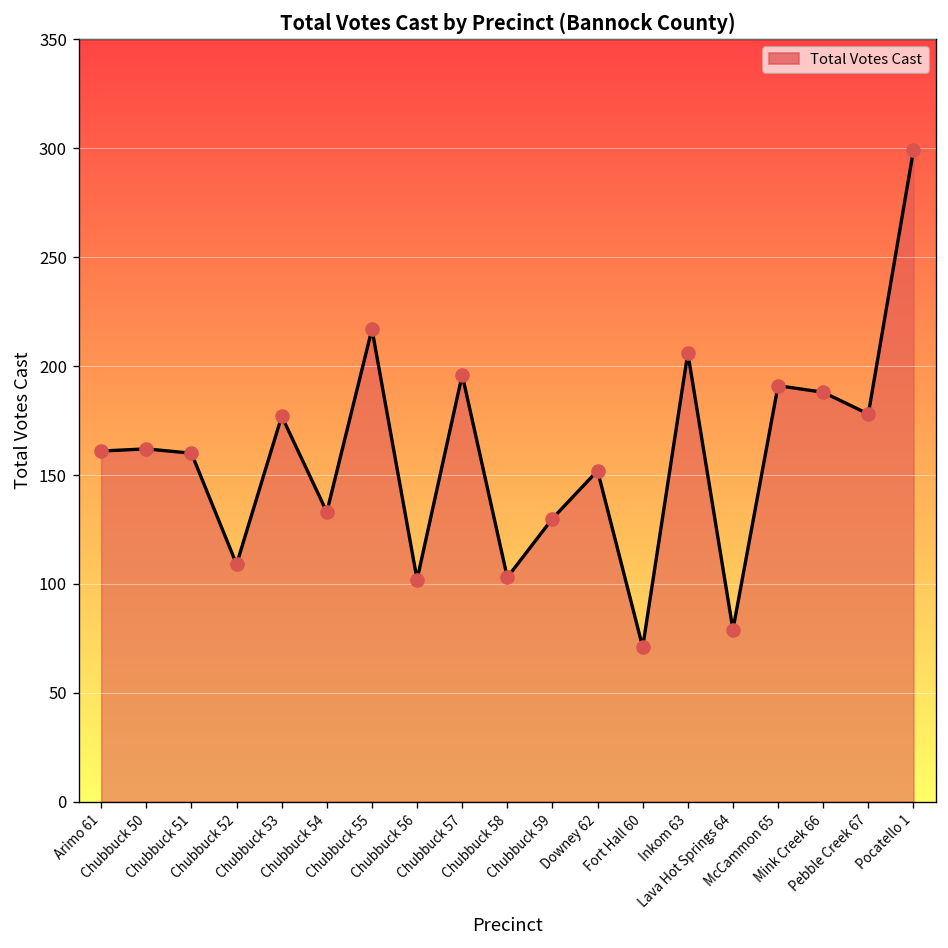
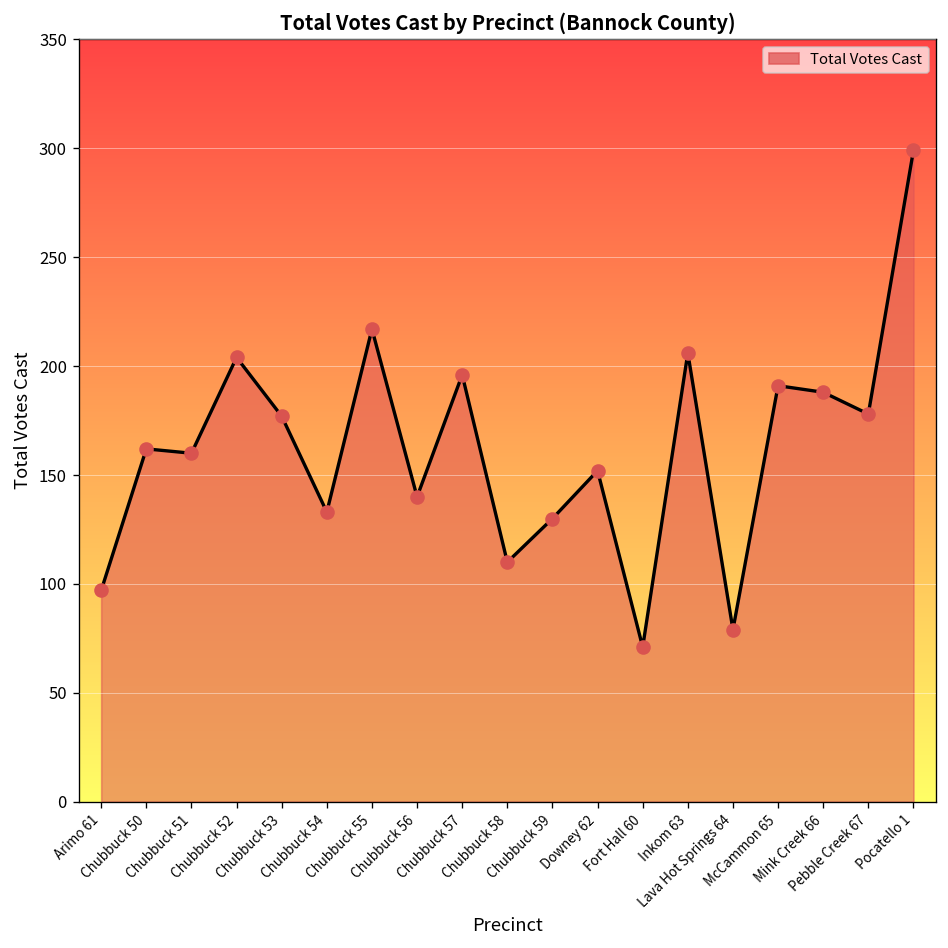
Arimo 61: 161 -> 97
Chubbuck 52: 109 -> 204
Chubbuck 56: 102 -> 140
Chubbuck 58: 103 -> 110
